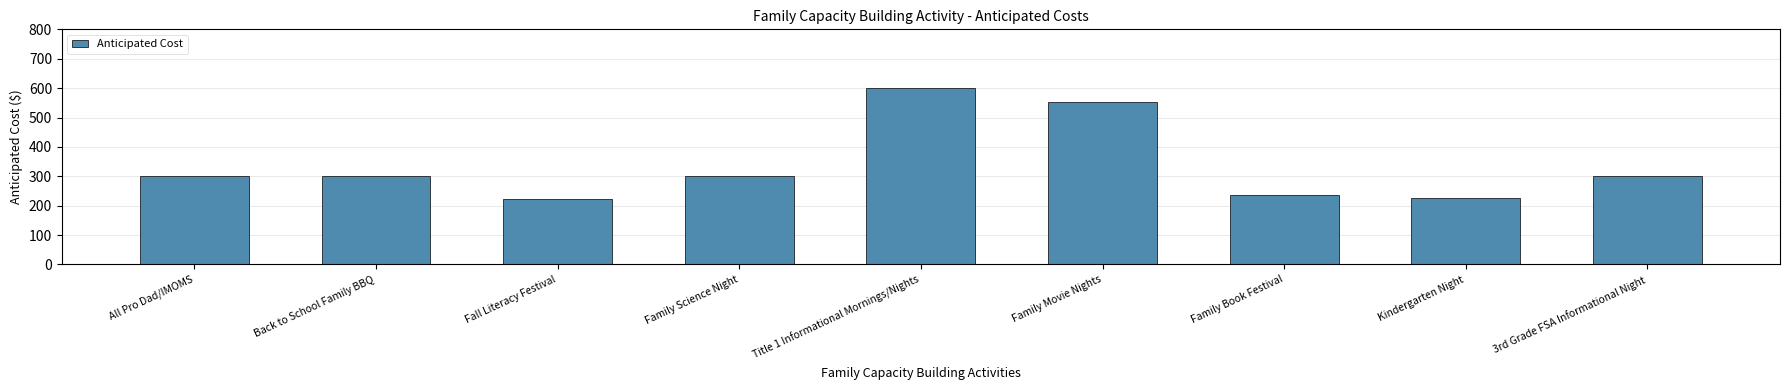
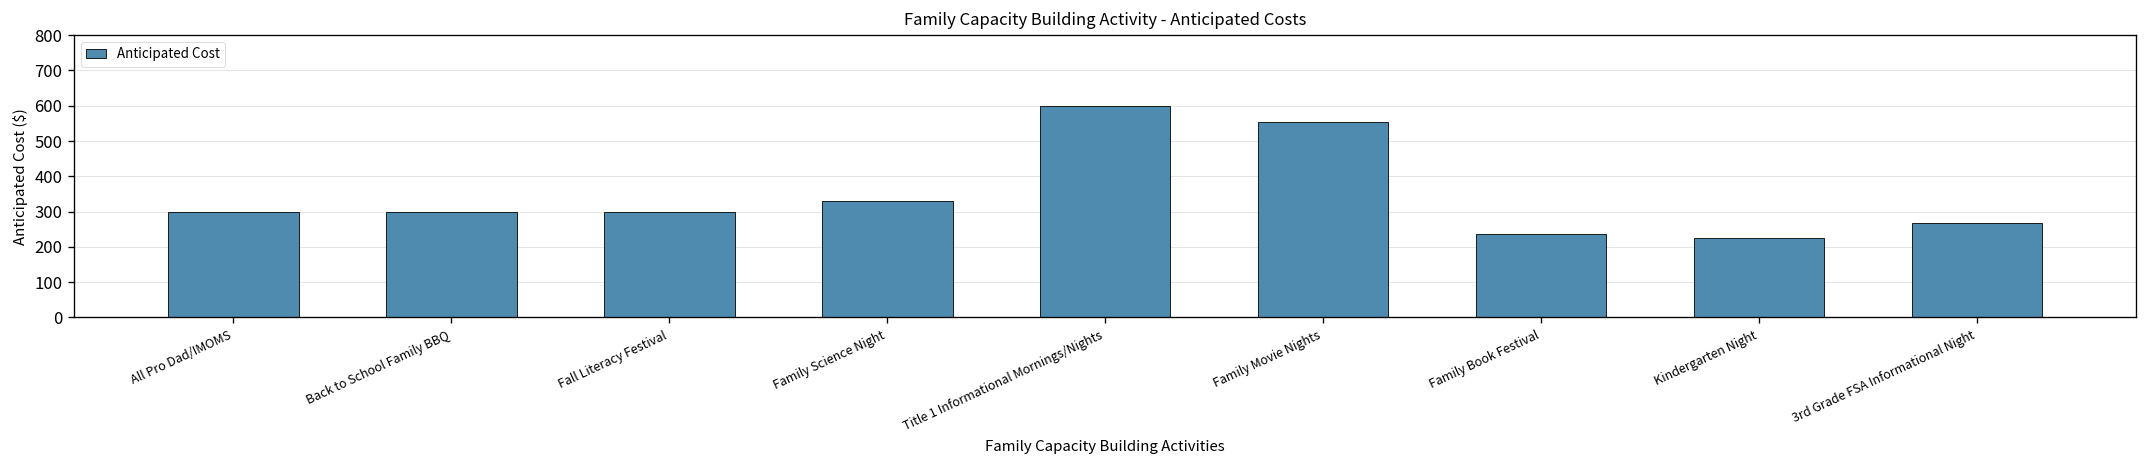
Fall Literacy Festival: 220 -> 300
Family Science Night: 300 -> 330
3rd Grade FSA Informational Night: 300 -> 270
